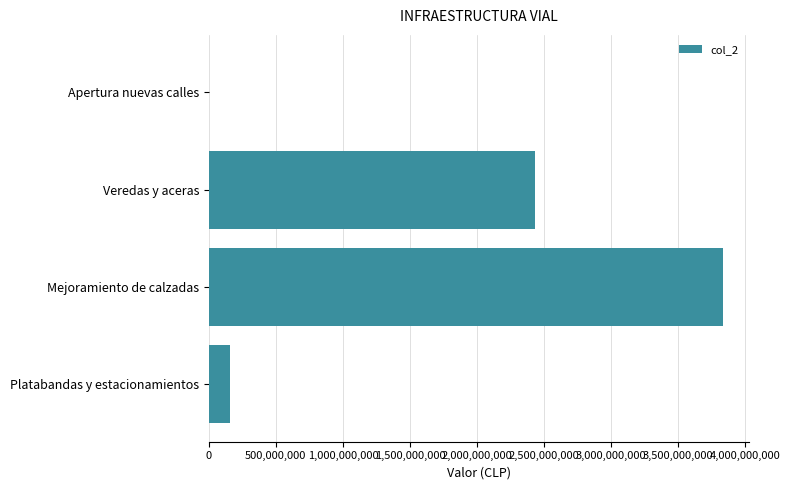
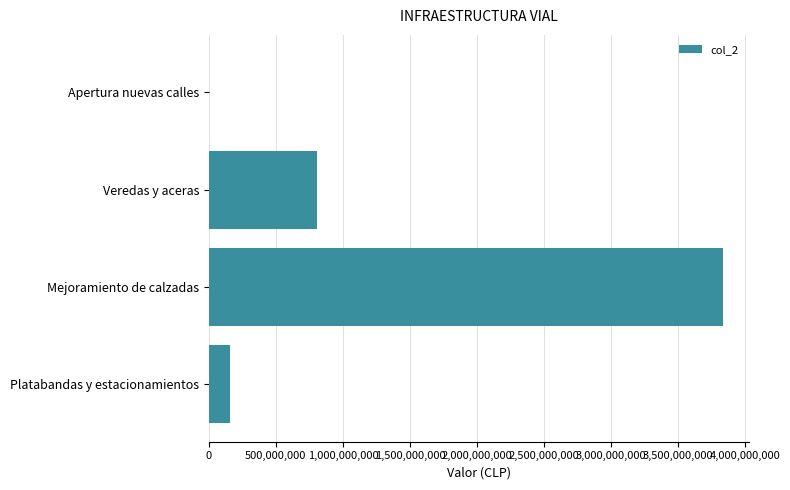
Veredas y aceras: 2,430,000,000 -> 810,000,000
